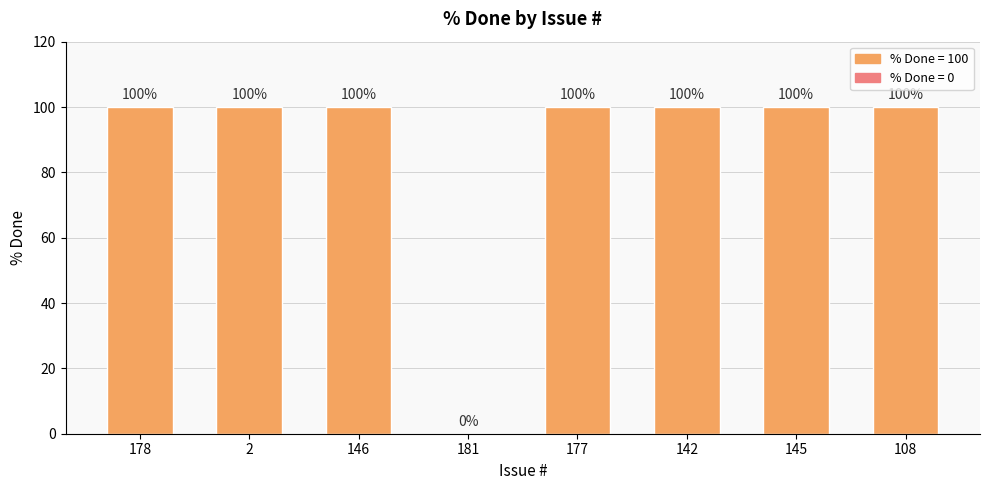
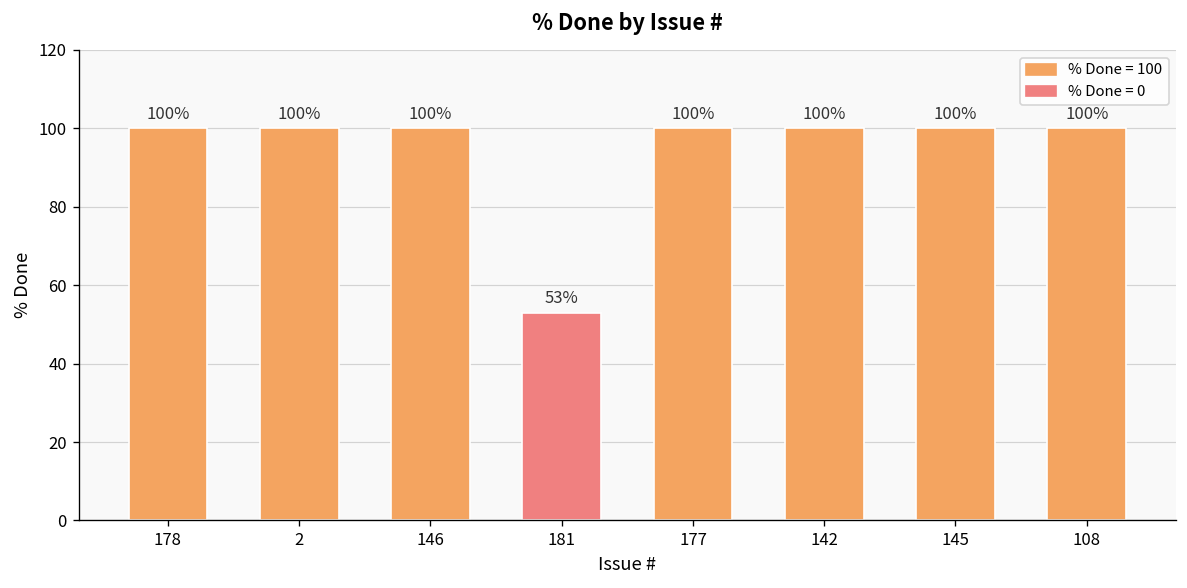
181: 0% -> 53%
